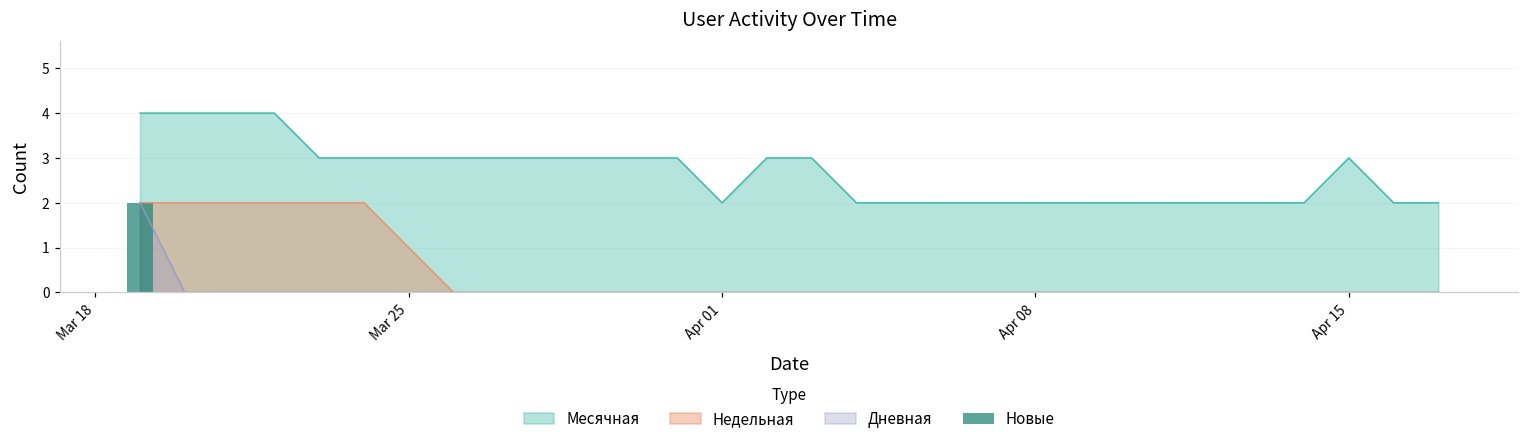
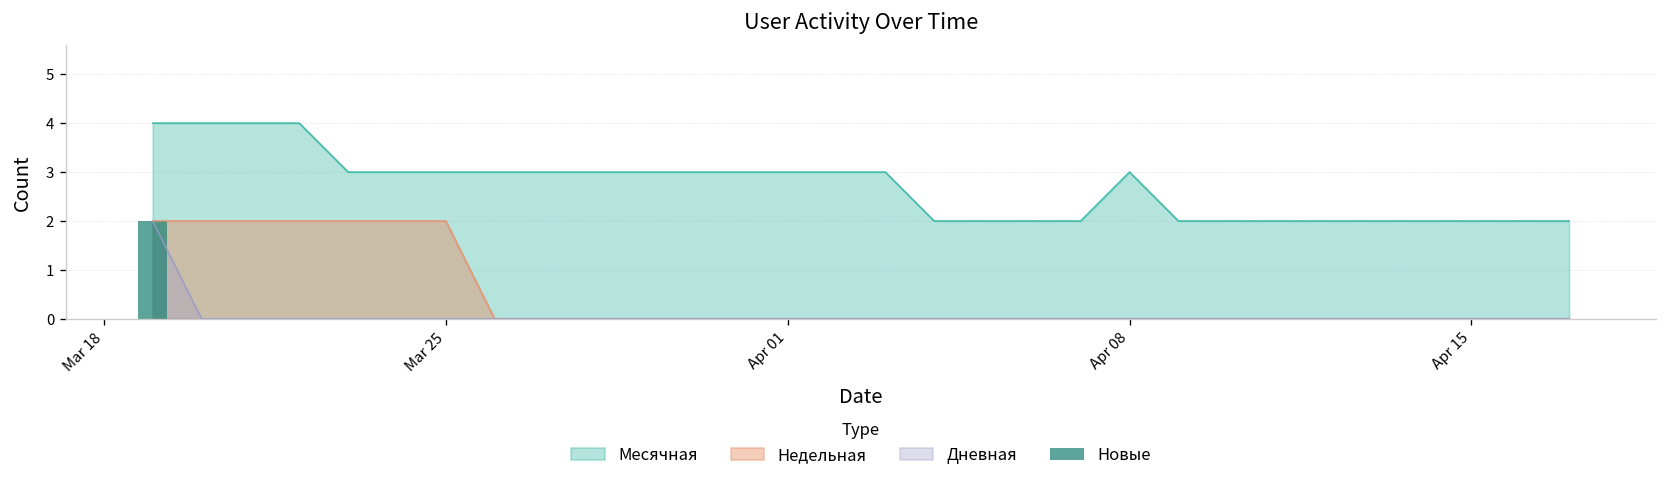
Недельная, Mar 25: 1 -> 2
Месячная, Apr 01: 2 -> 3
Месячная, Apr 08: 2 -> 3
Месячная, Apr 15: 3 -> 2
